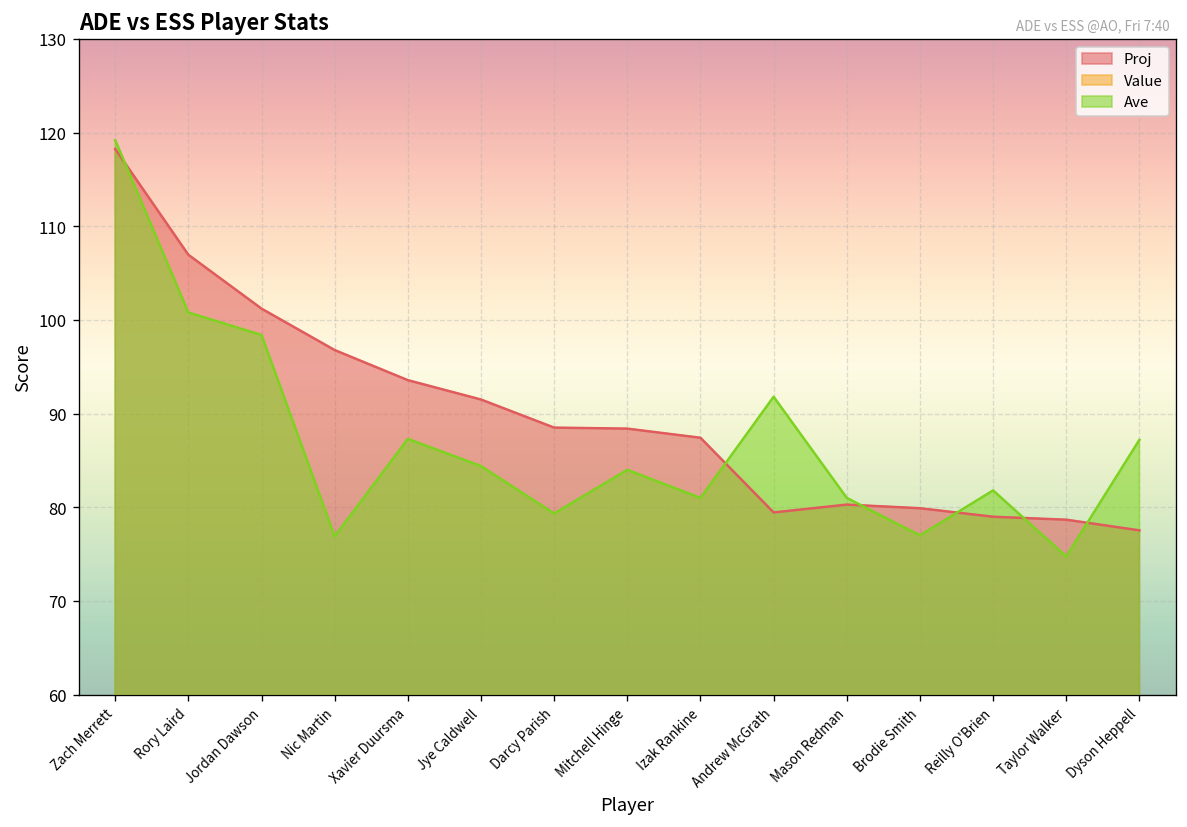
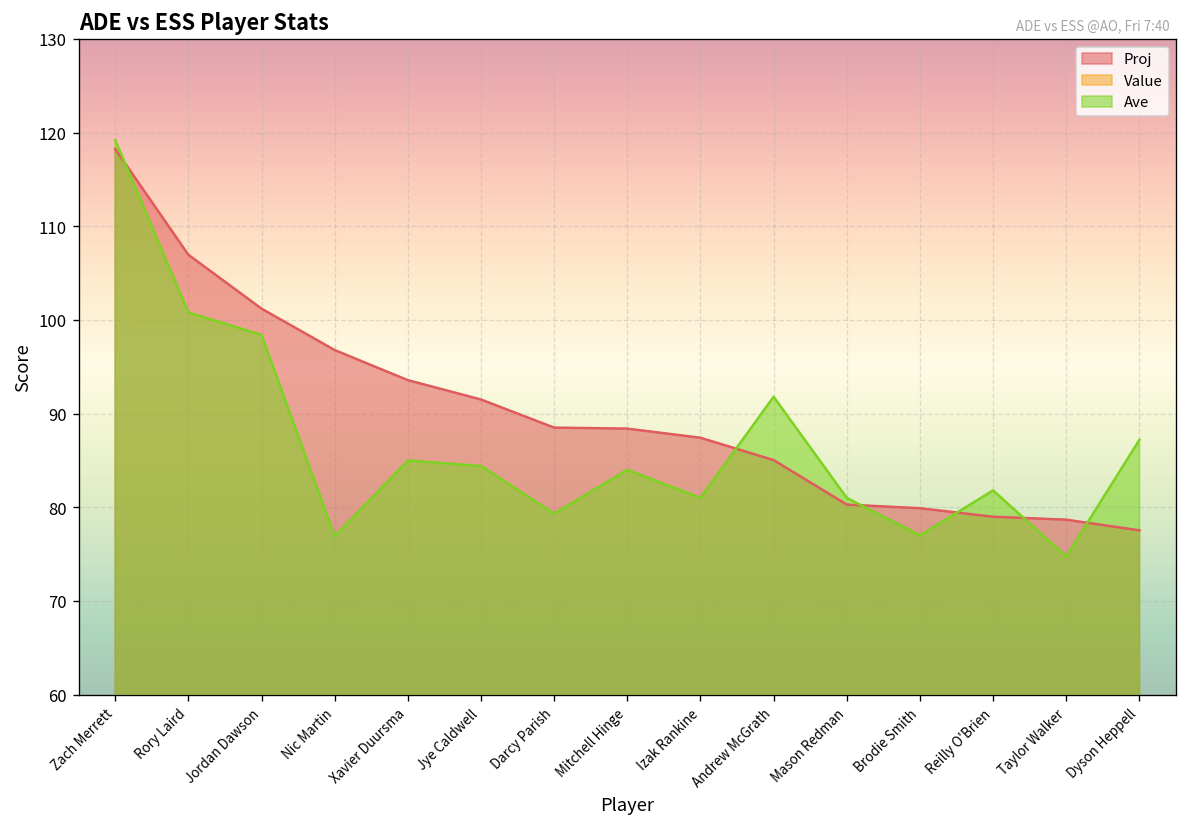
Ave, Xavier Duursma: 87 -> 85
Proj, Andrew McGrath: 79 -> 85
